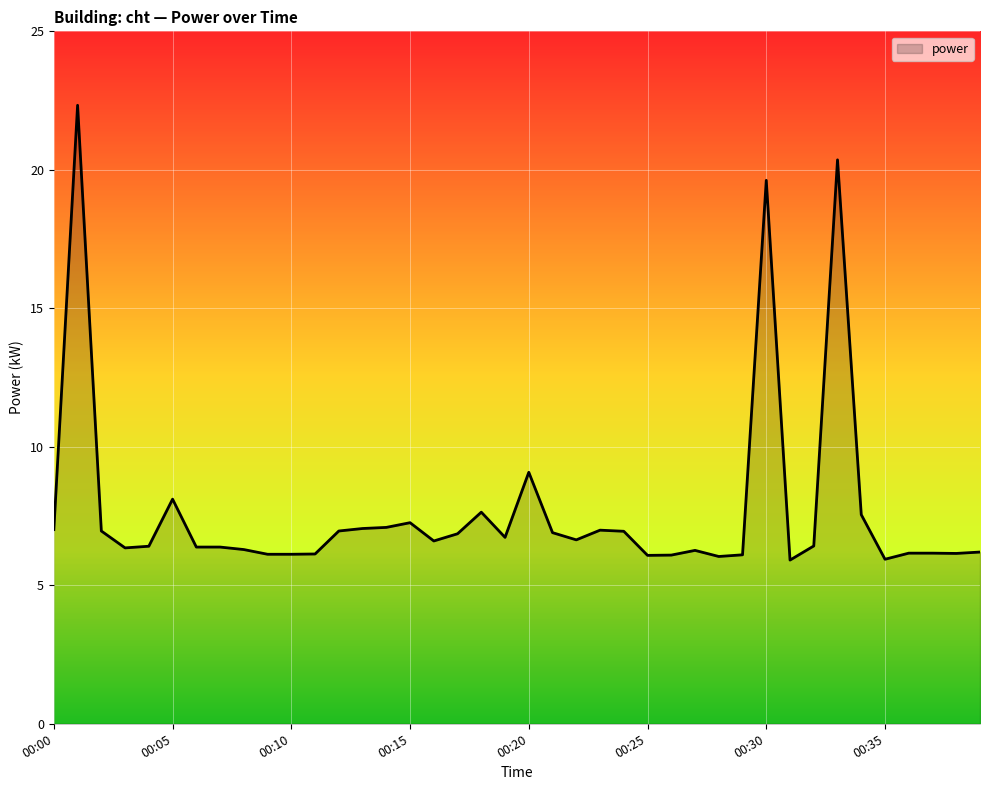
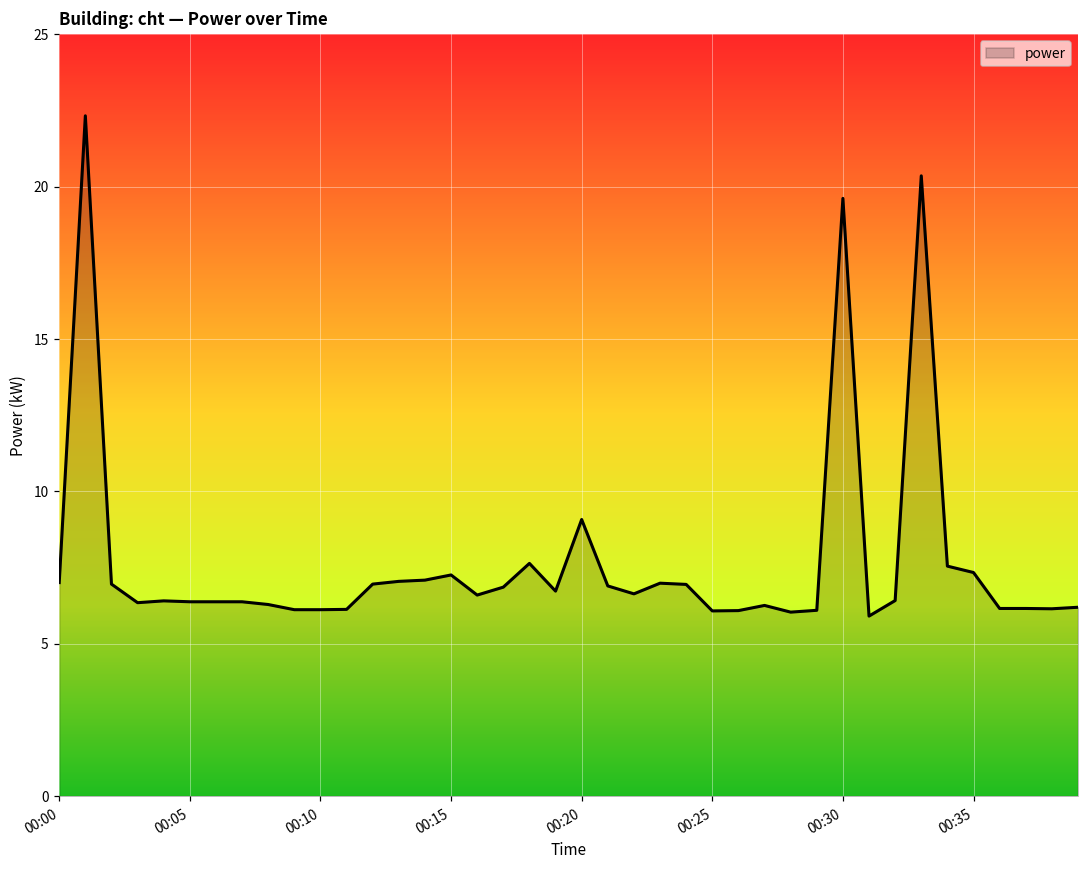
00:05: 8.1 -> 6.4
00:35: 5.9 -> 7.3
